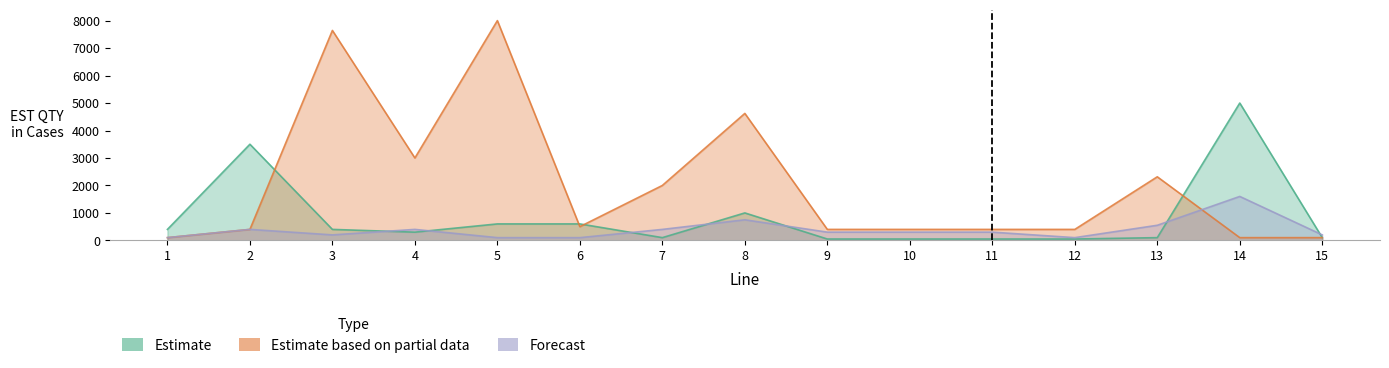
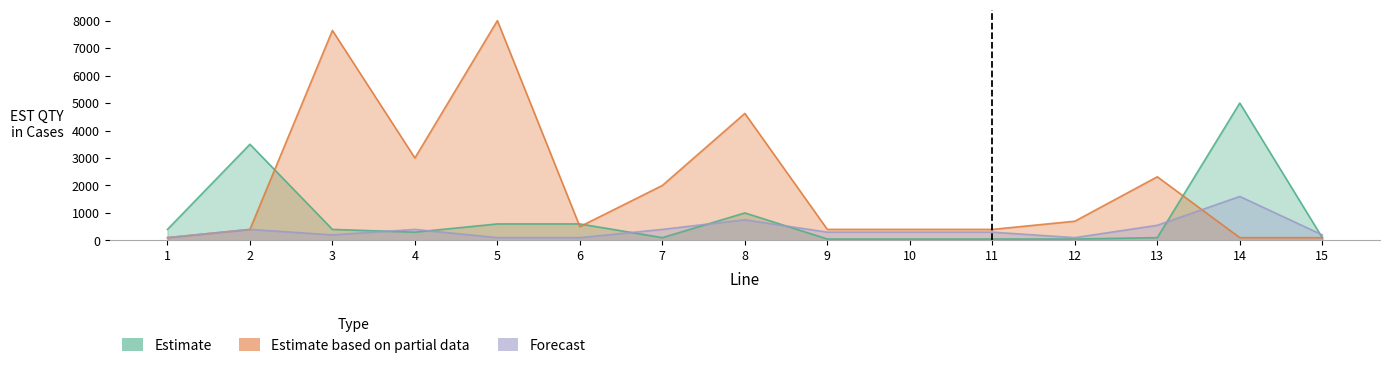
Estimate based on partial data, 12: 400 -> 700
